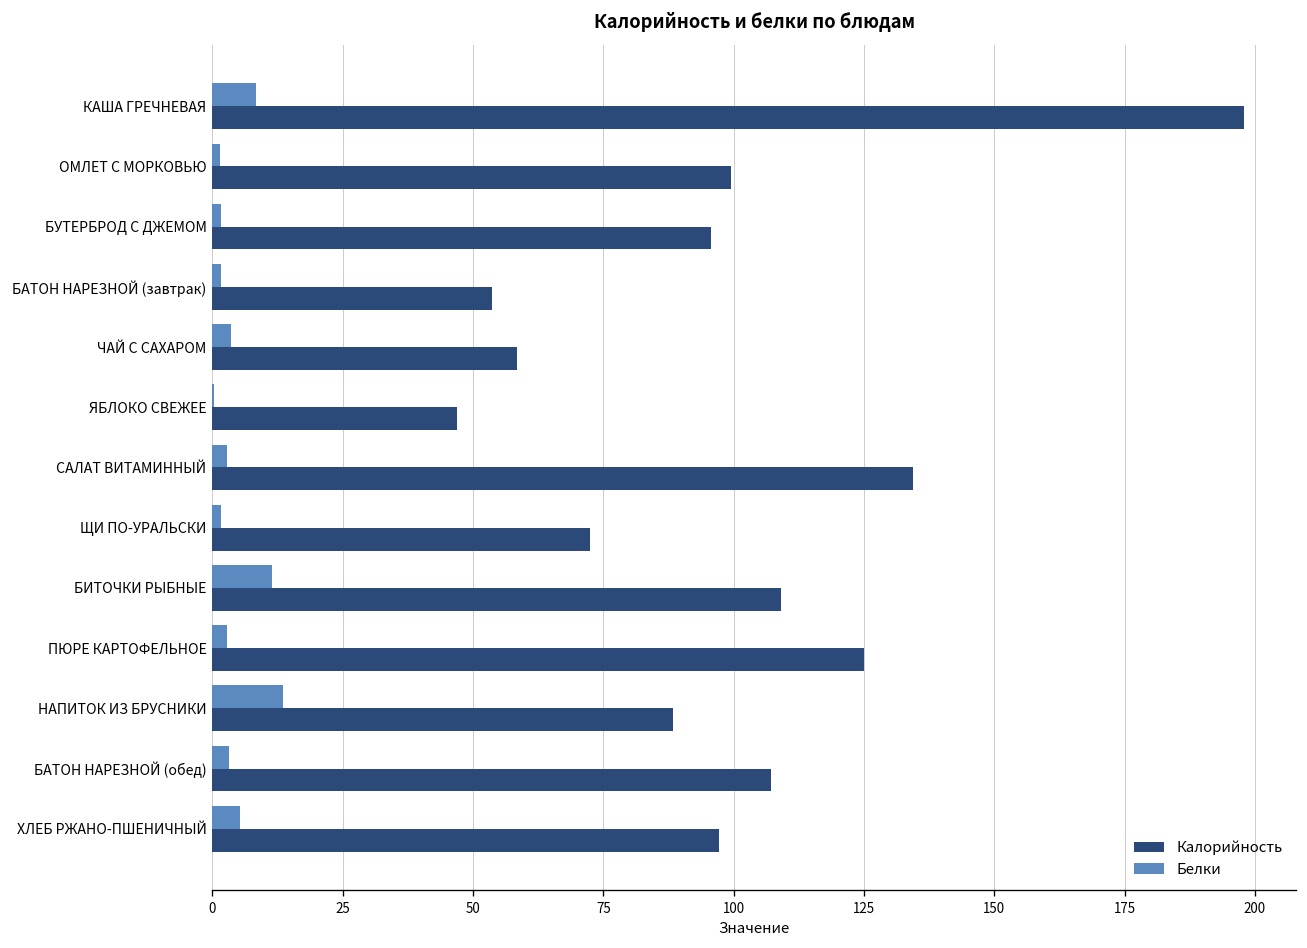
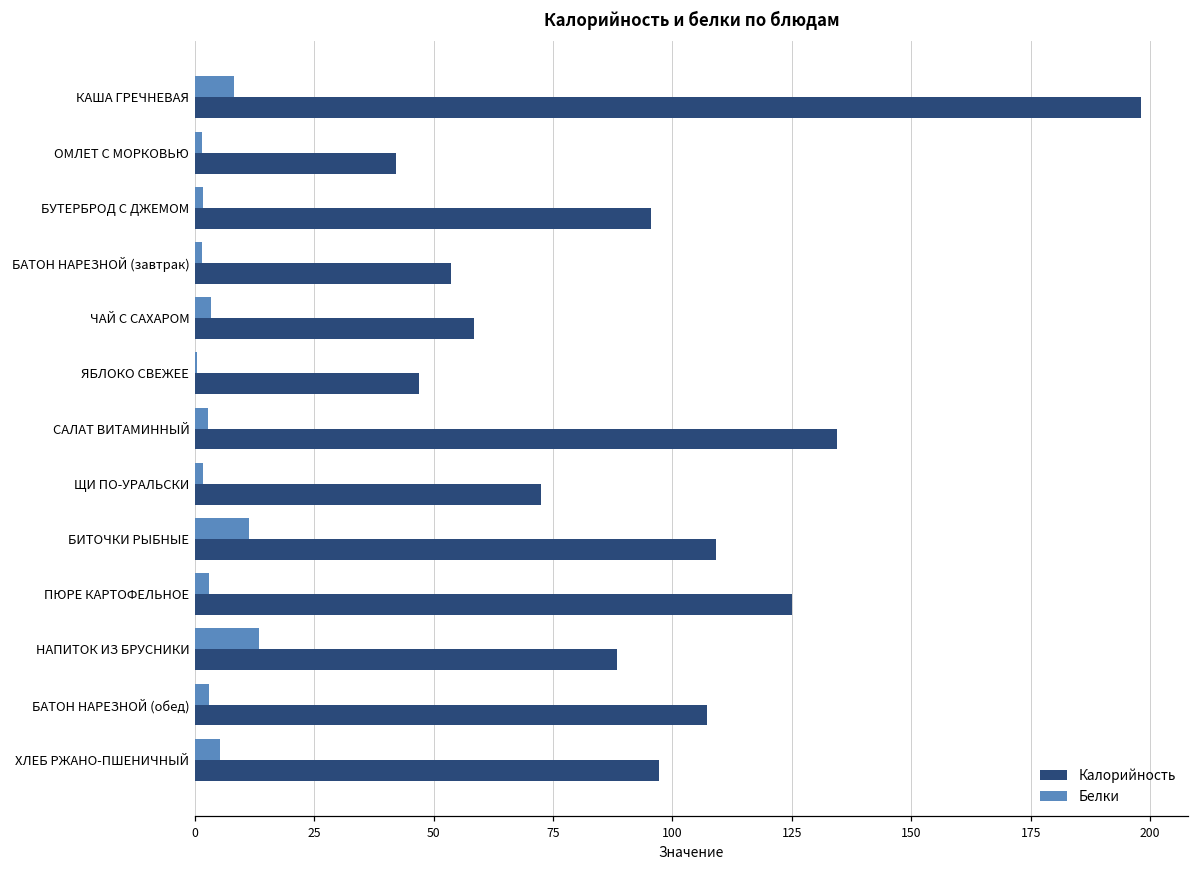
Калорийность, ОМЛЕТ С МОРКОВЬЮ: 100 -> 42
